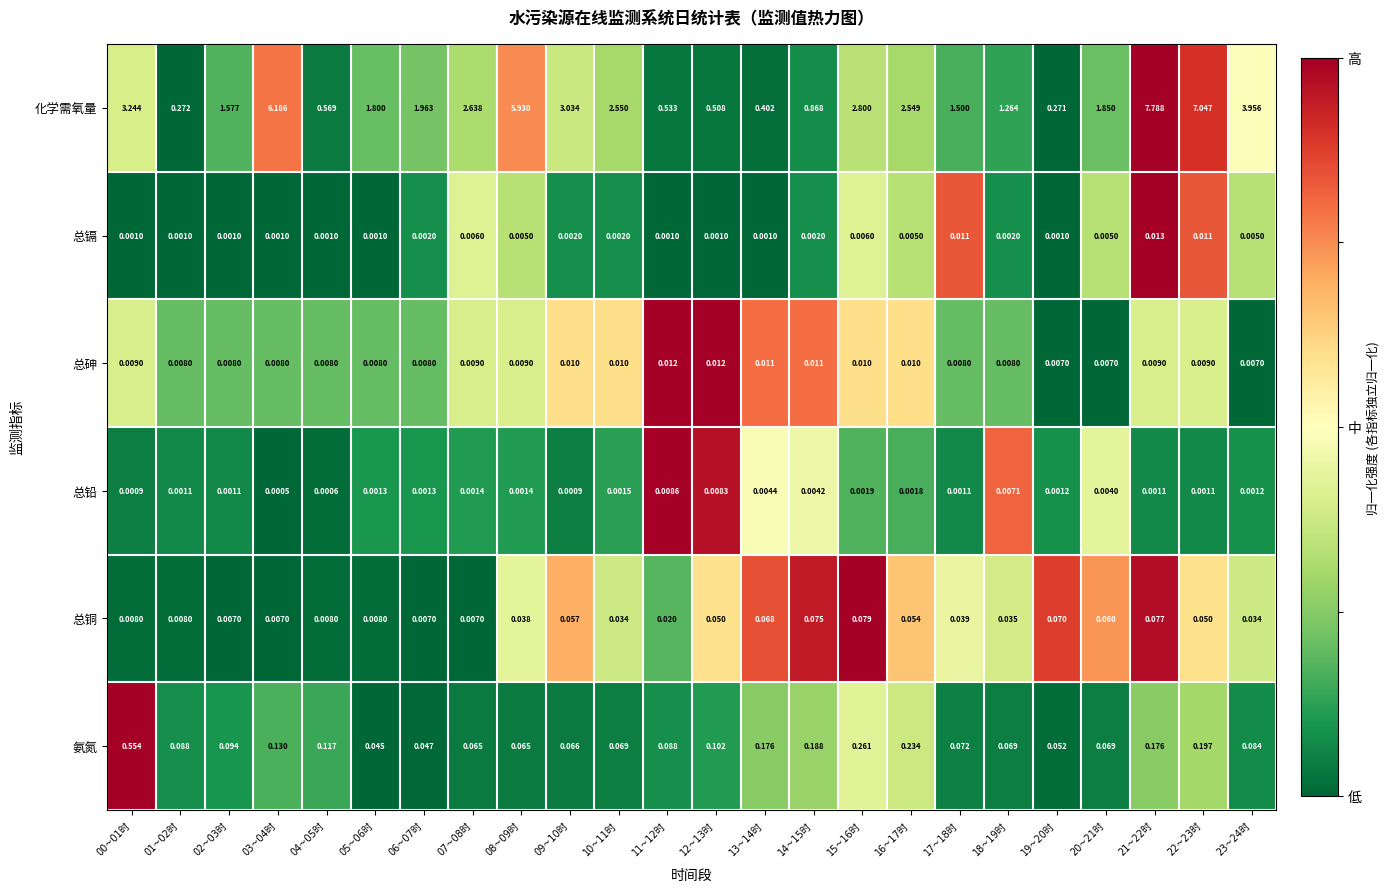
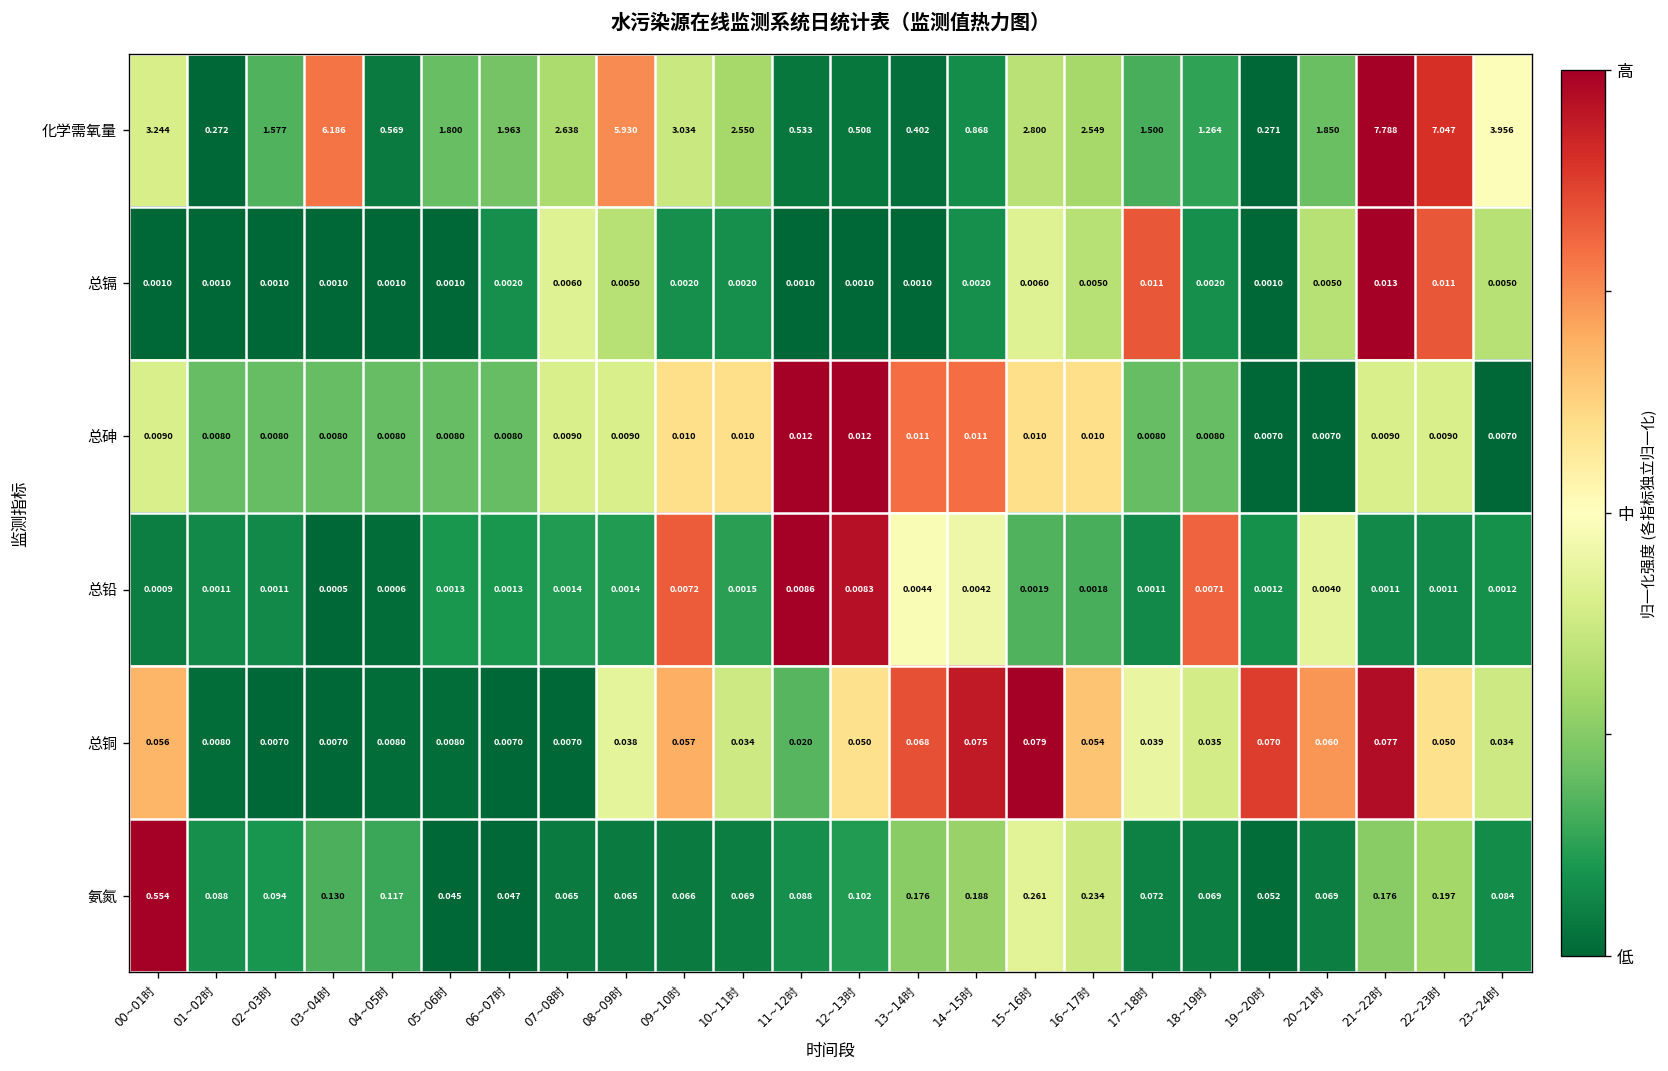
总铅, 09~10时: 0.0009 -> 0.0072
总铜, 00~01时: 0.0080 -> 0.056
